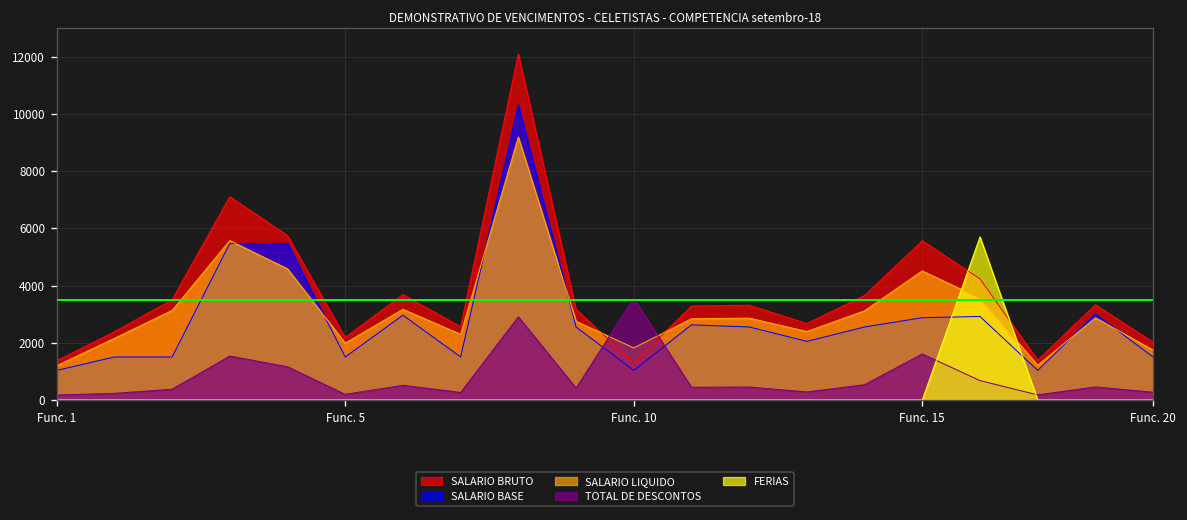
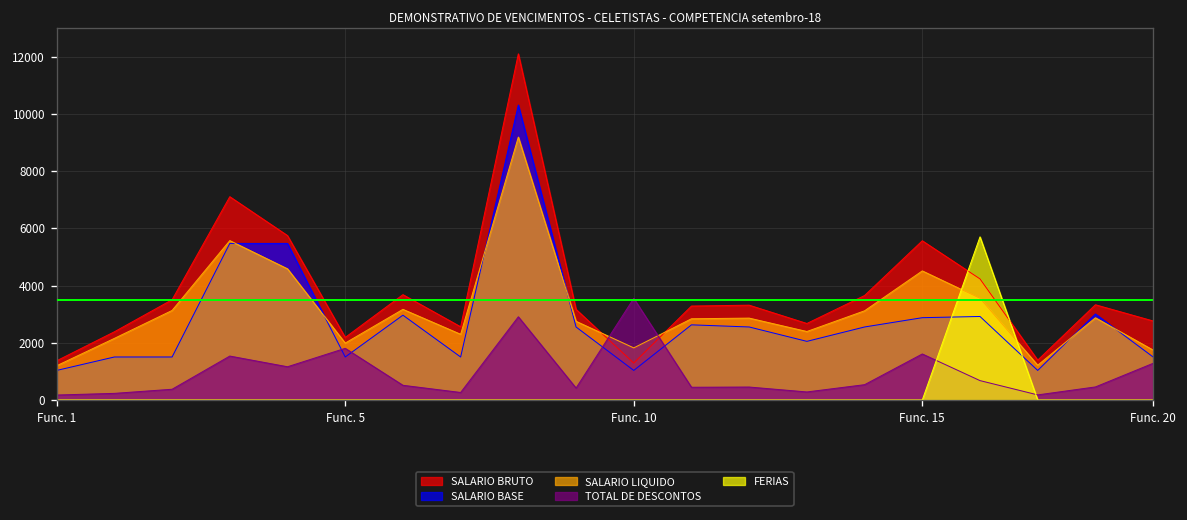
TOTAL DE DESCONTOS, Func. 5: 200 -> 1800
SALARIO BRUTO, Func. 20: 2000 -> 2800
TOTAL DE DESCONTOS, Func. 20: 300 -> 1300
